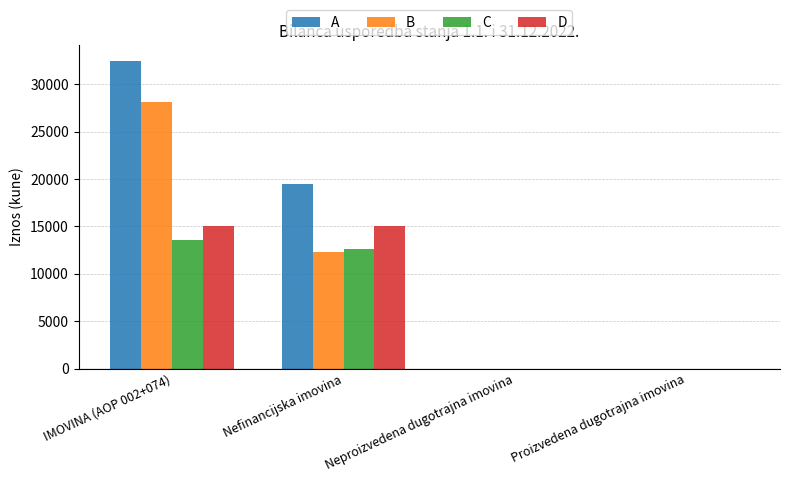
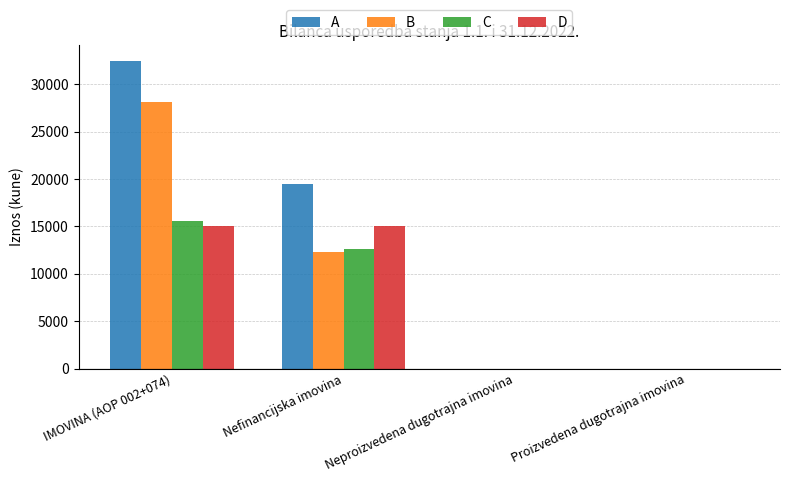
C, IMOVINA (AOP 002+074): 14000 -> 16000
